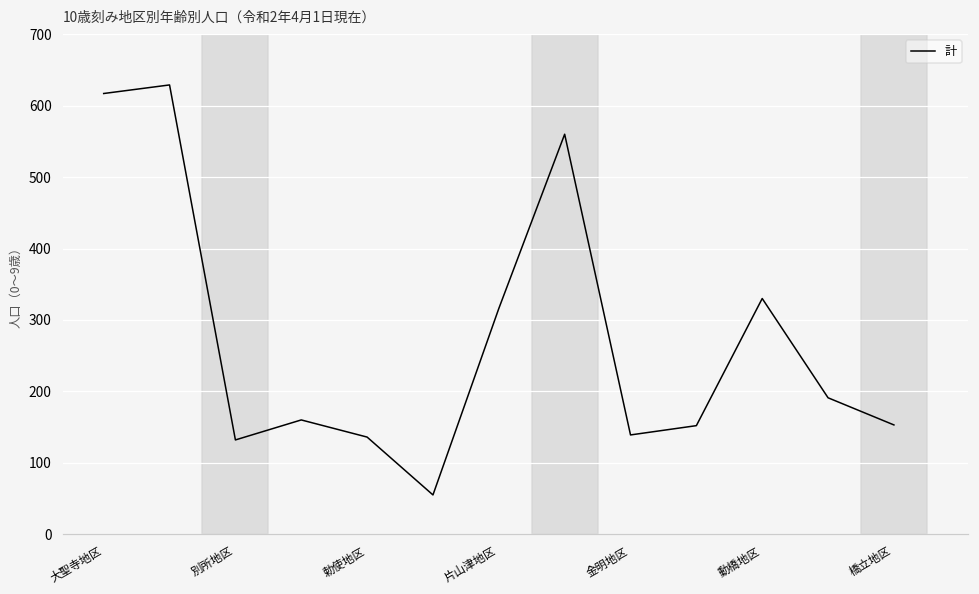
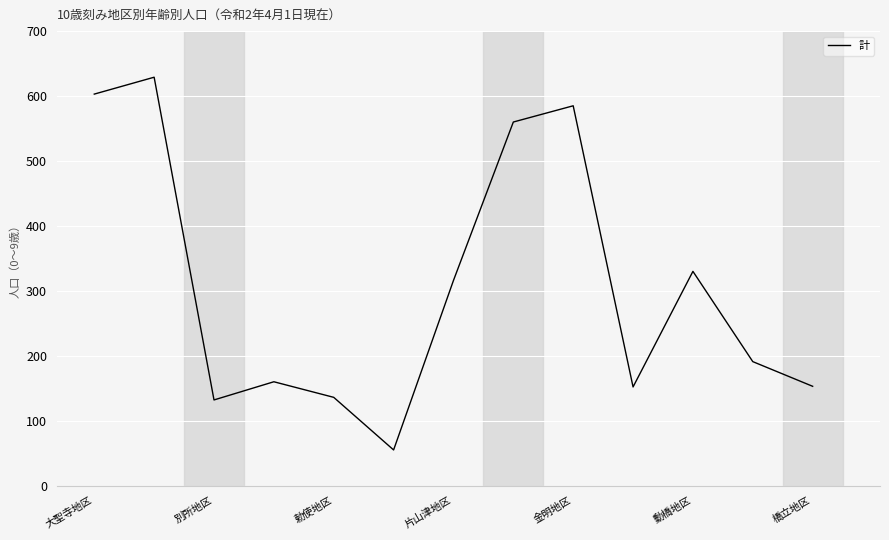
大聖寺地区: 620 -> 600
金明地区: 140 -> 590
